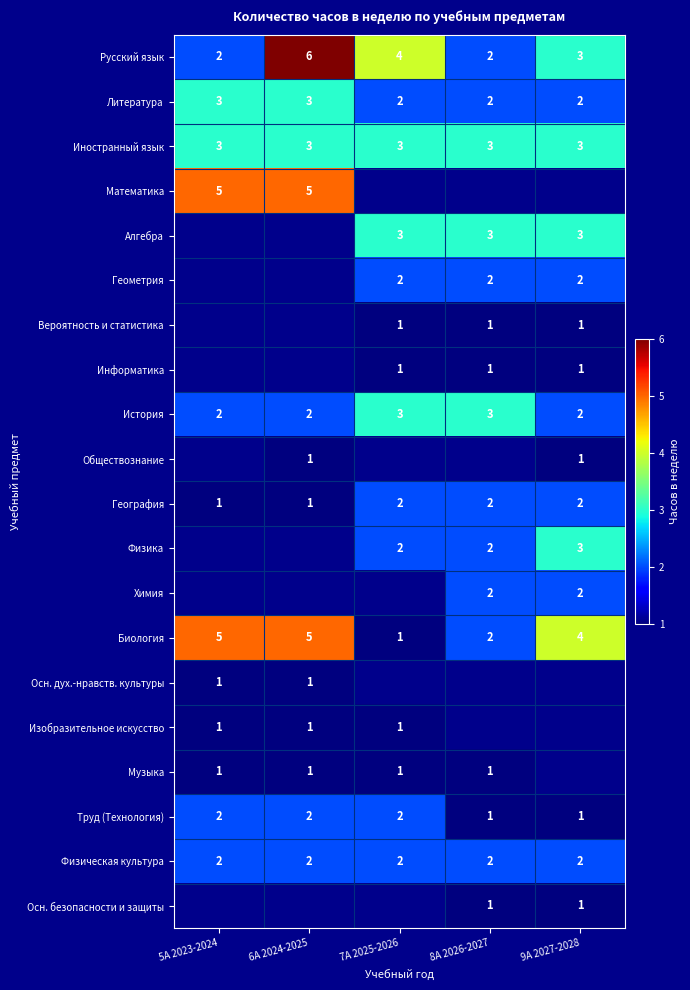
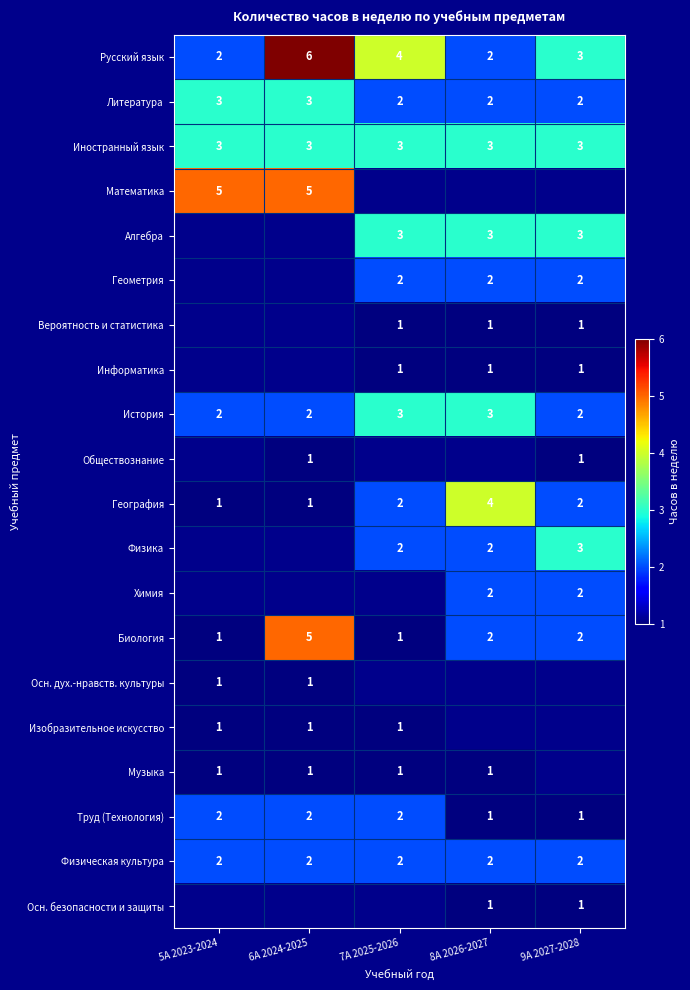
География, 8А 2026-2027: 2 -> 4
Биология, 5А 2023-2024: 5 -> 1
Биология, 9А 2027-2028: 4 -> 2
